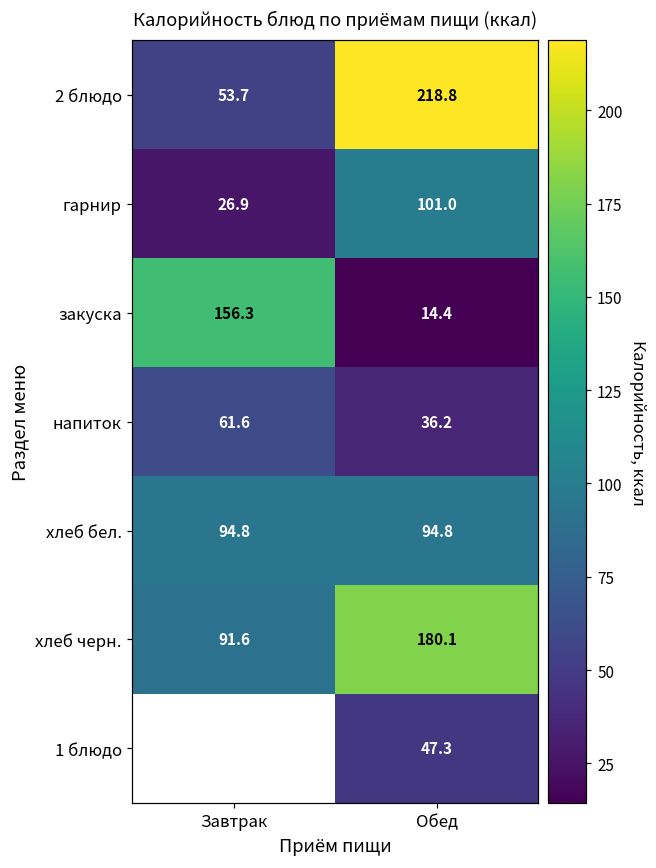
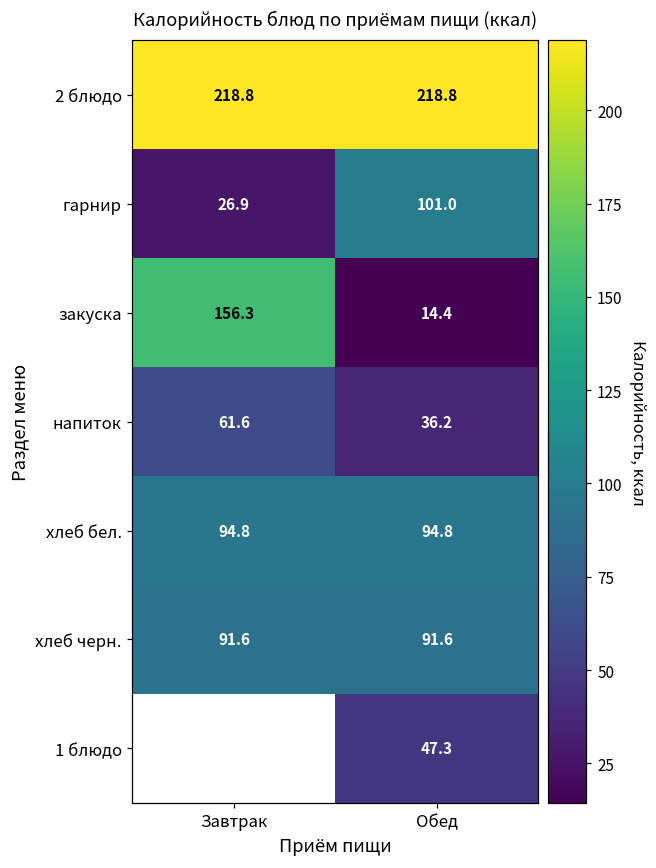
2 блюдо, Завтрак: 53.7 -> 218.8
хлеб черн., Обед: 180.1 -> 91.6
